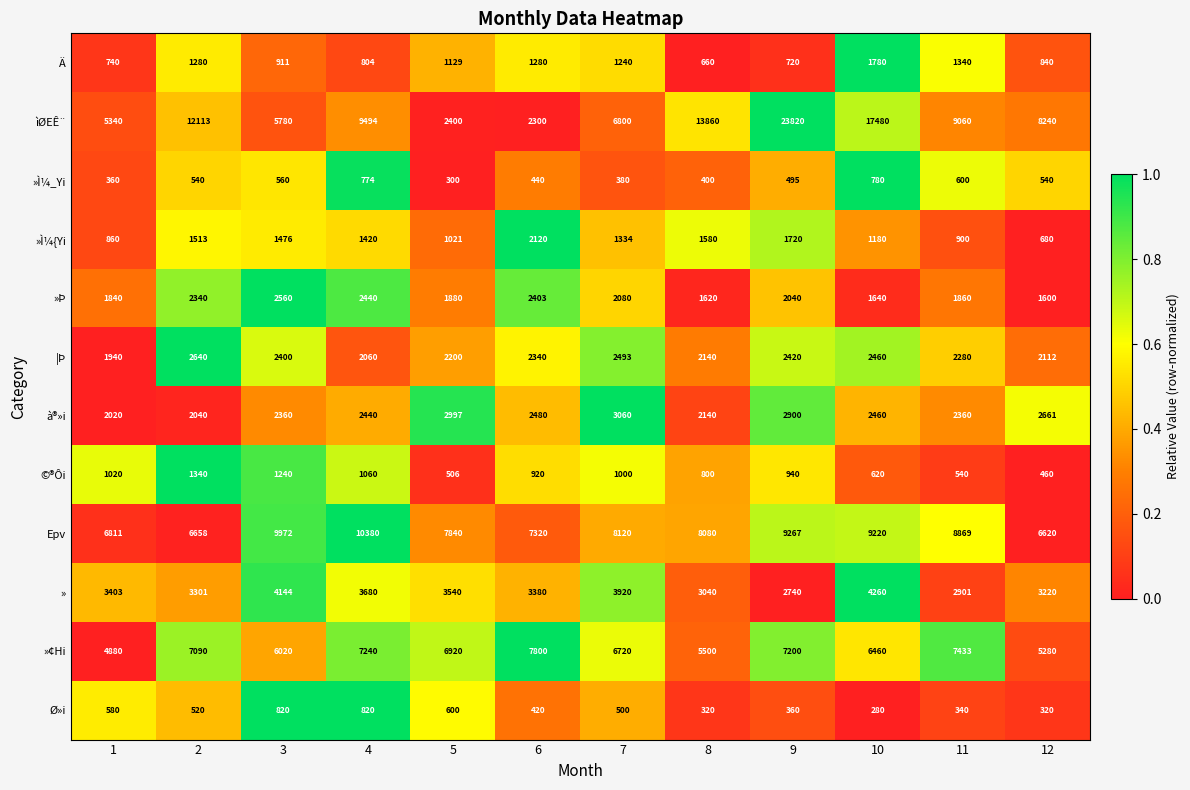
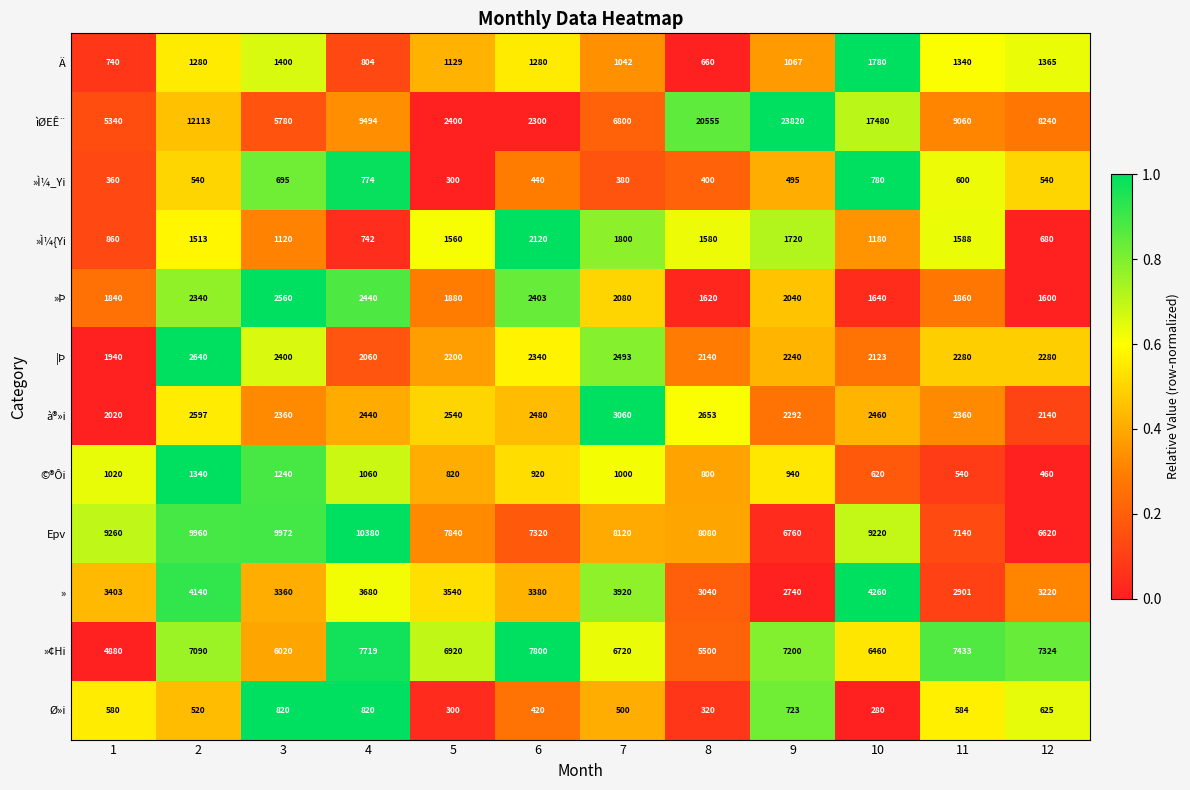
Ä, 3: 911 -> 1400
Ä, 7: 1240 -> 1042
Ä, 9: 720 -> 1067
Ä, 12: 840 -> 1365
ìØEÊ¨, 8: 13860 -> 20555
»Ì¼_Yi, 3: 560 -> 695
»Ì¼{Yi, 3: 1476 -> 1120
»Ì¼{Yi, 4: 1420 -> 742
»Ì¼{Yi, 5: 1021 -> 1560
»Ì¼{Yi, 7: 1334 -> 1800
»Ì¼{Yi, 11: 900 -> 1588
|Þ, 9: 2420 -> 2240
|Þ, 10: 2460 -> 2123
|Þ, 12: 2112 -> 2280
à®»i, 2: 2040 -> 2597
à®»i, 5: 2997 -> 2540
à®»i, 8: 2140 -> 2653
à®»i, 9: 2900 -> 2292
à®»i, 12: 2661 -> 2140
©®Ôi, 5: 506 -> 820
Epv, 1: 6811 -> 9260
Epv, 2: 6658 -> 9960
Epv, 9: 9267 -> 6760
Epv, 11: 8869 -> 7140
», 2: 3301 -> 4140
», 3: 4144 -> 3360
»¢Hi, 4: 7240 -> 7719
»¢Hi, 12: 5280 -> 7324
Ø»i, 5: 600 -> 300
Ø»i, 9: 360 -> 723
Ø»i, 11: 340 -> 584
Ø»i, 12: 320 -> 625
